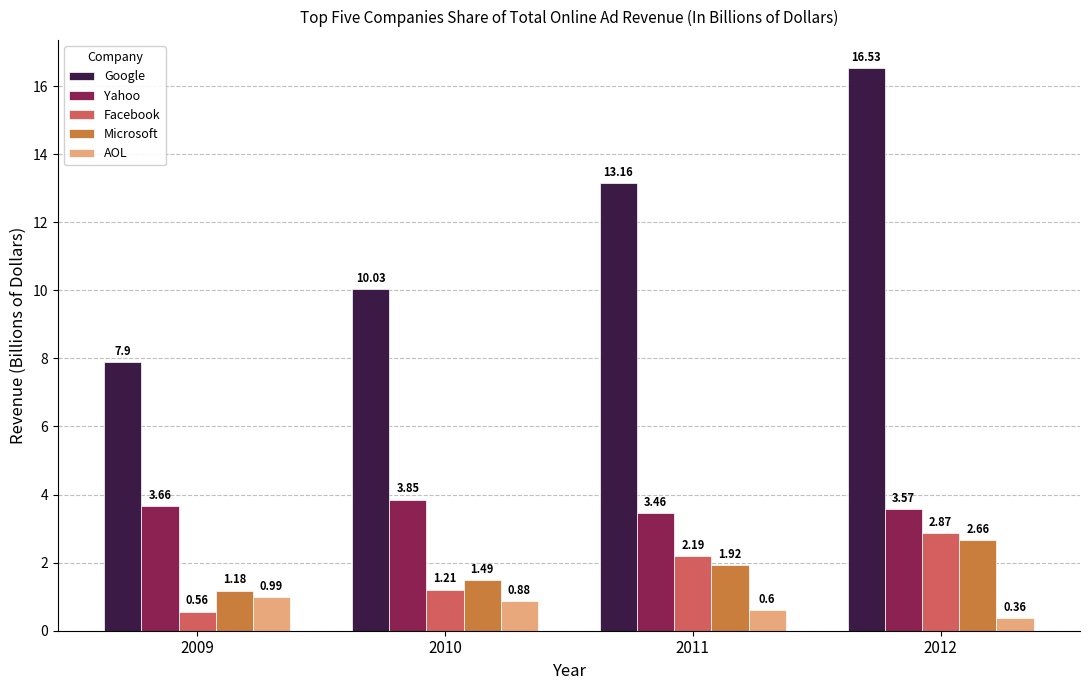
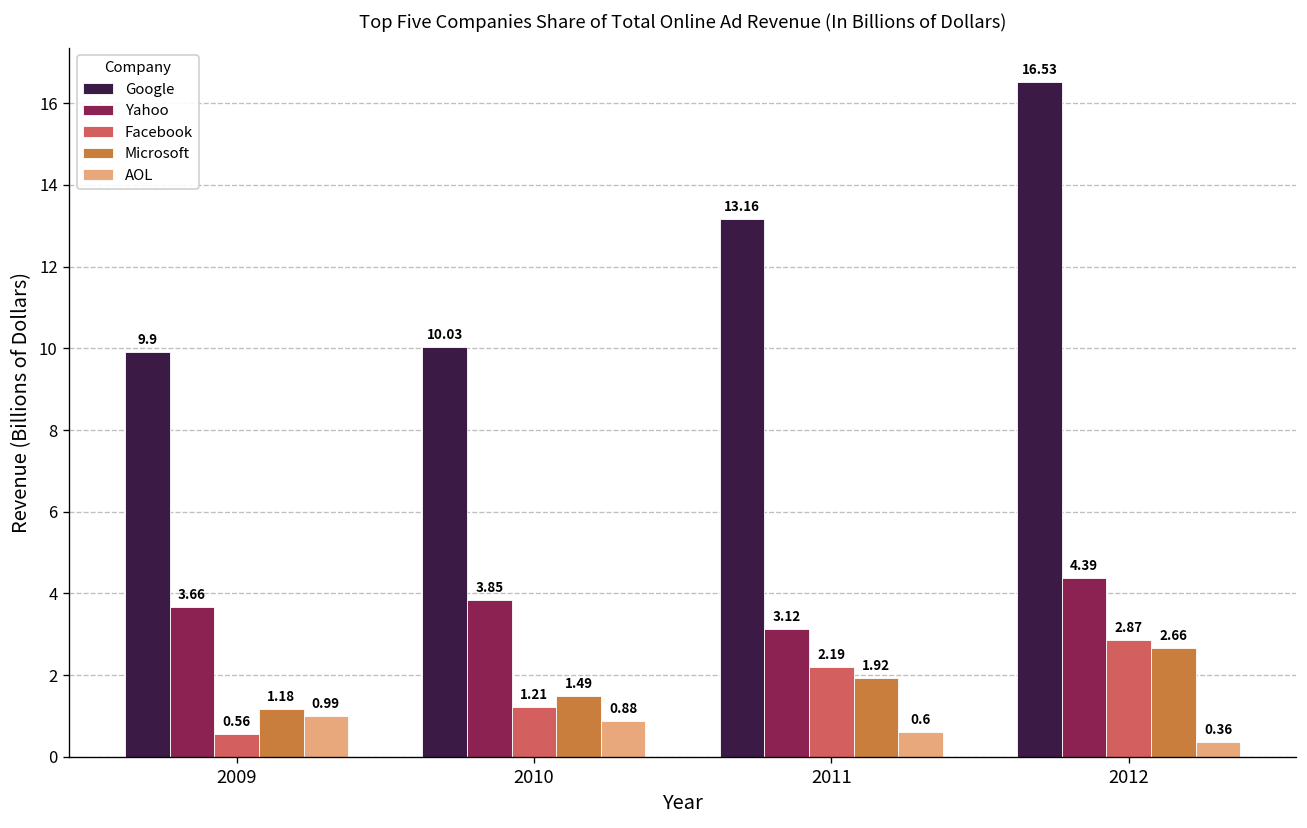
Google, 2009: 7.9 -> 9.9
Yahoo, 2011: 3.46 -> 3.12
Yahoo, 2012: 3.57 -> 4.39
